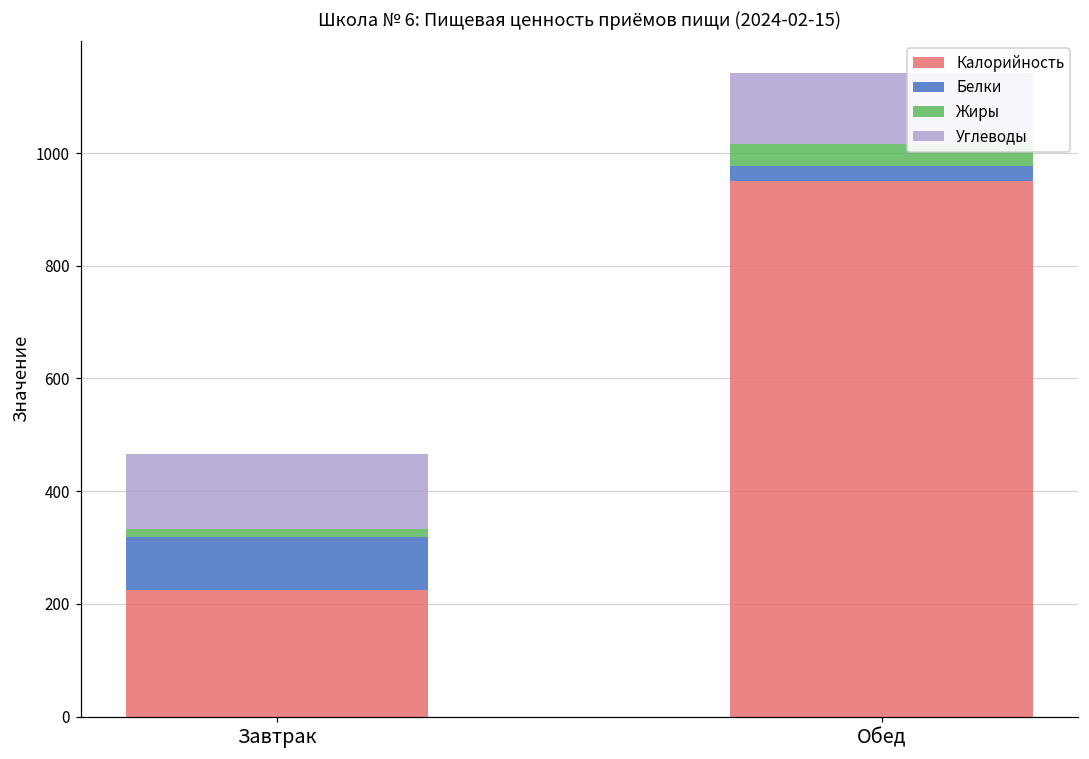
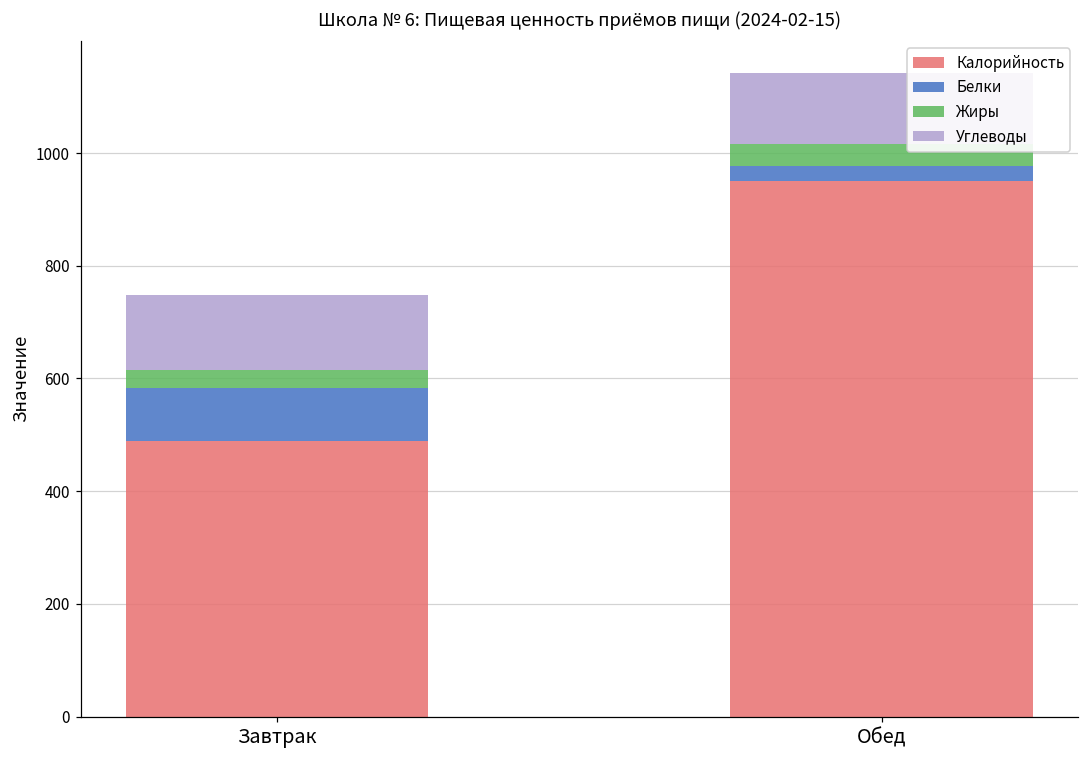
Калорийность, Завтрак: 220 -> 490
Жиры, Завтрак: 10 -> 30
